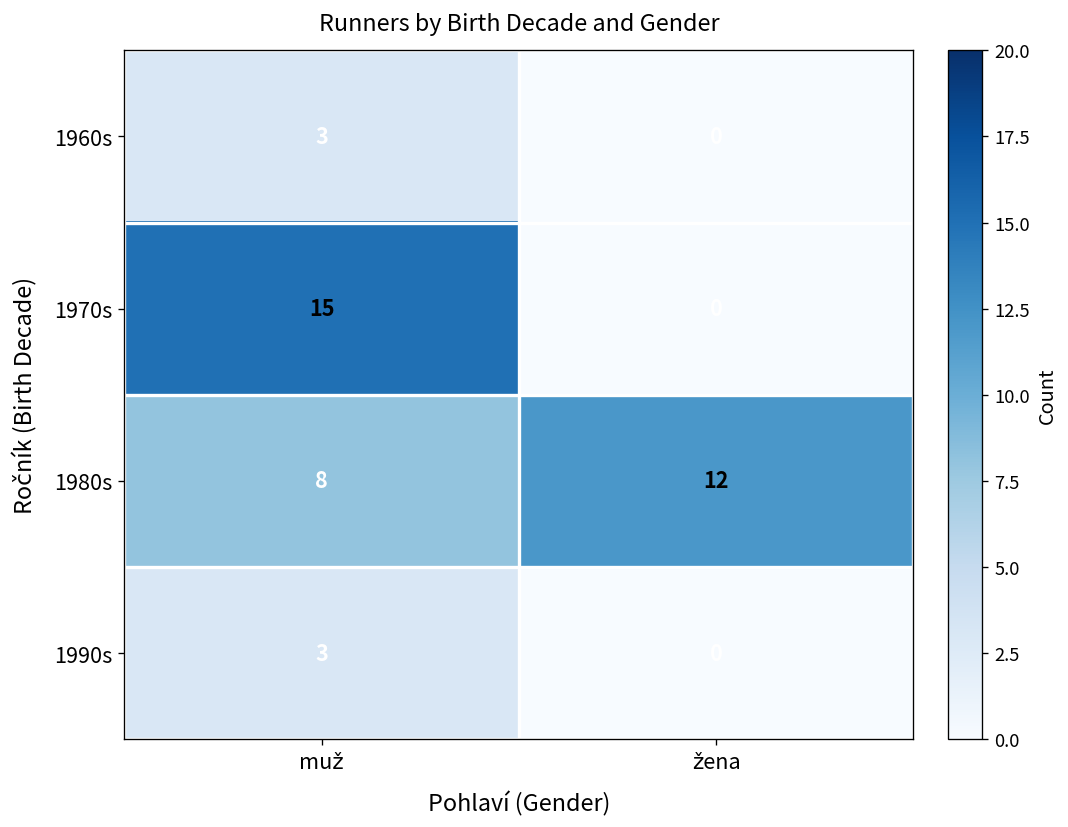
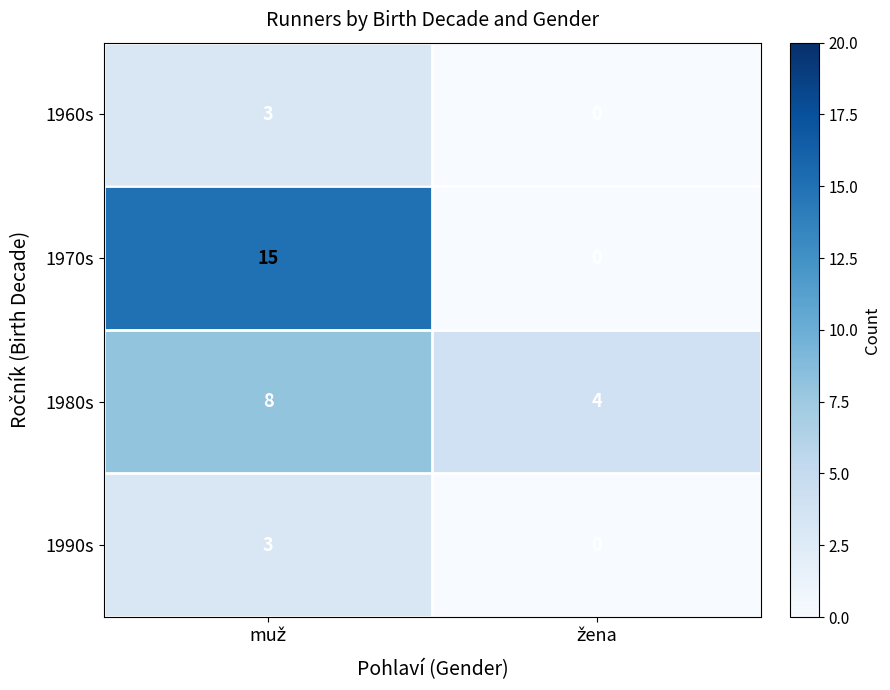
1980s, žena: 12 -> 4
